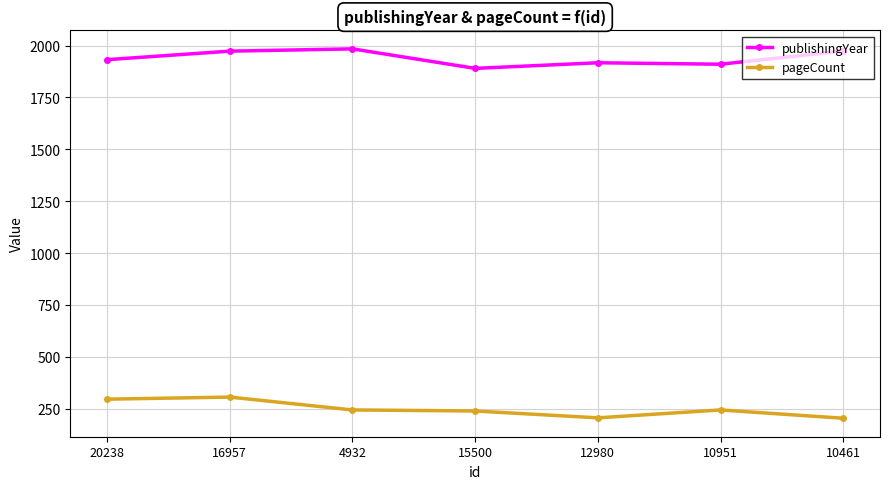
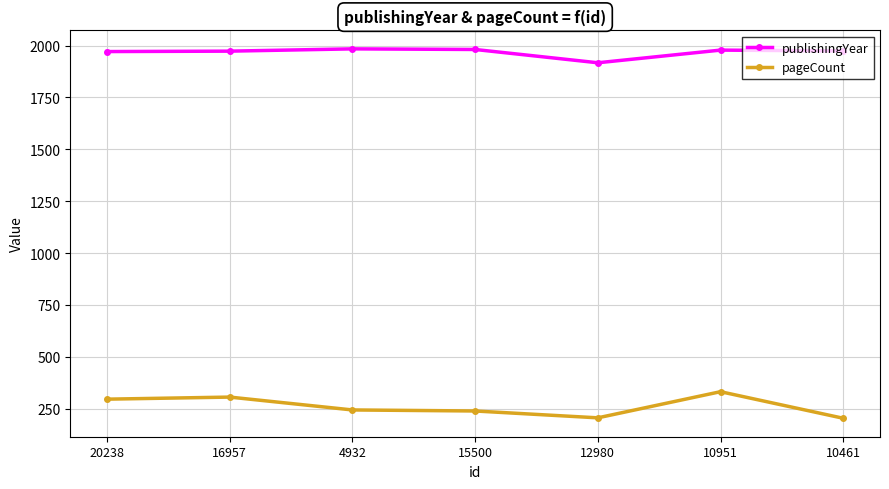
publishingYear, 20238: 1930 -> 1970
publishingYear, 15500: 1890 -> 1980
publishingYear, 10951: 1910 -> 1980
pageCount, 10951: 240 -> 330
